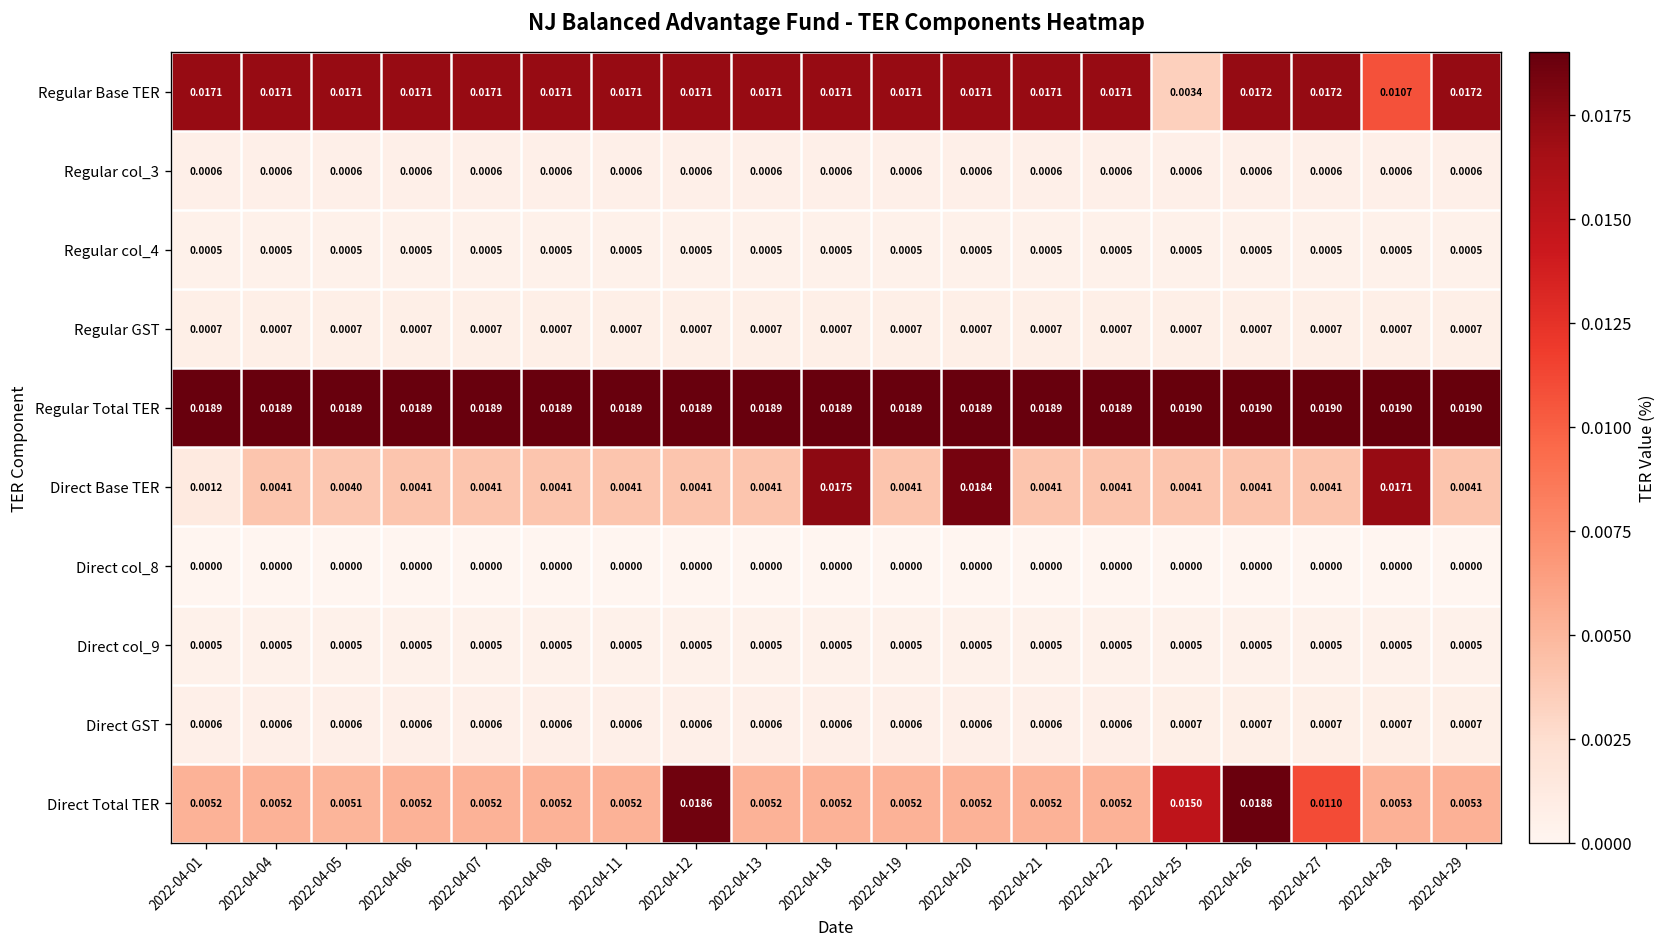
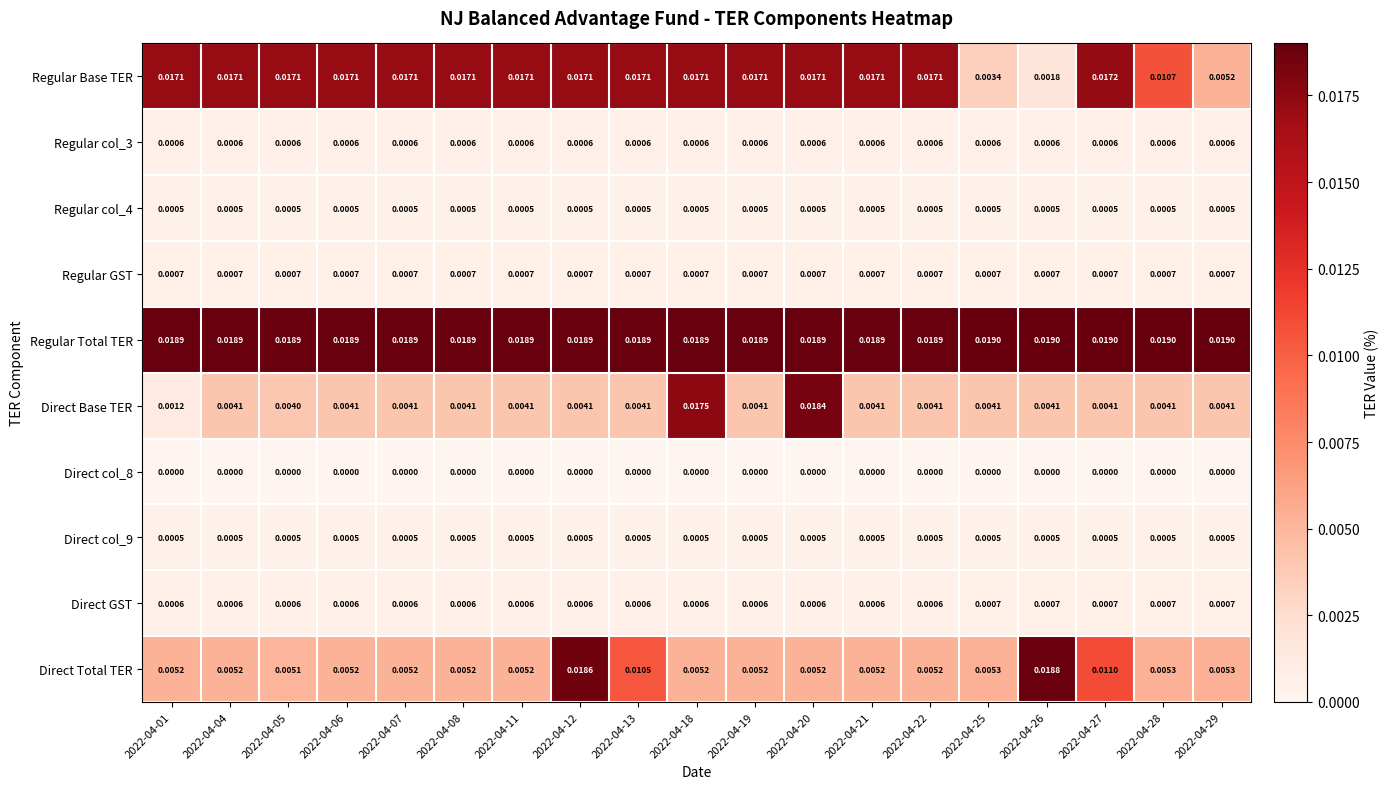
Regular Base TER, 2022-04-26: 0.0172 -> 0.0018
Regular Base TER, 2022-04-29: 0.0172 -> 0.0052
Direct Base TER, 2022-04-28: 0.0171 -> 0.0041
Direct Total TER, 2022-04-13: 0.0052 -> 0.0105
Direct Total TER, 2022-04-25: 0.0150 -> 0.0053
